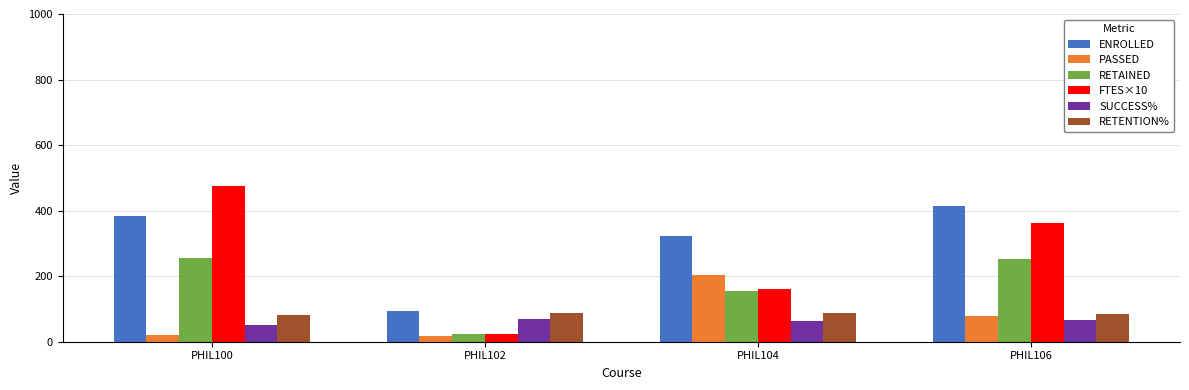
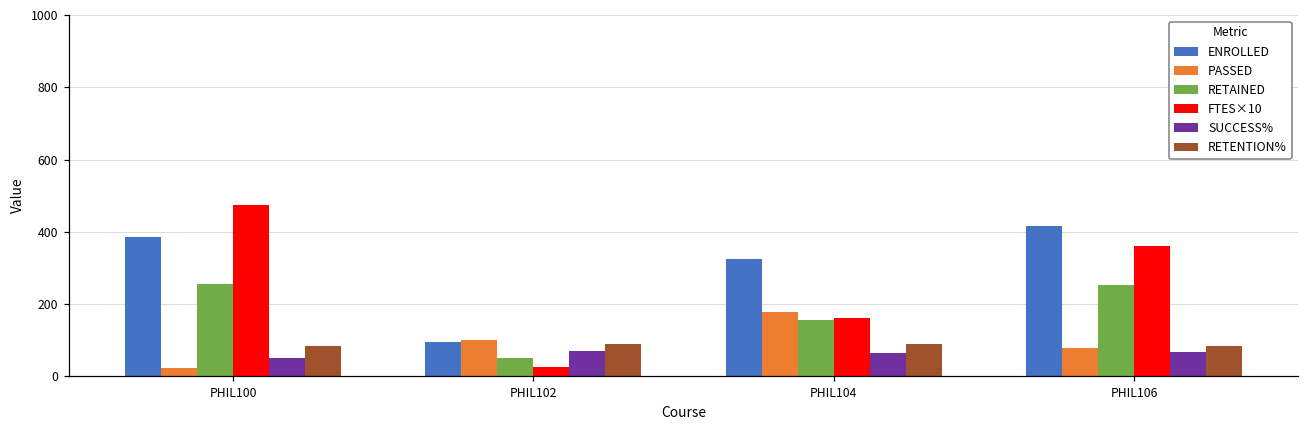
PASSED, PHIL102: 20 -> 100
RETAINED, PHIL102: 20 -> 50
PASSED, PHIL104: 200 -> 180
